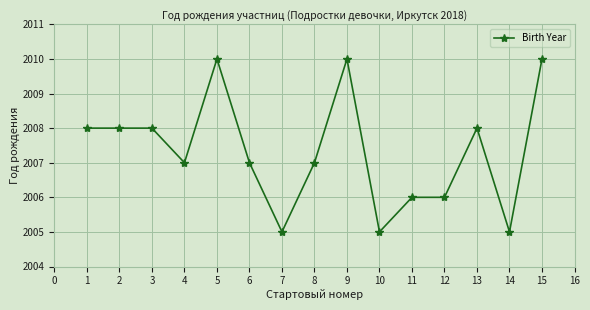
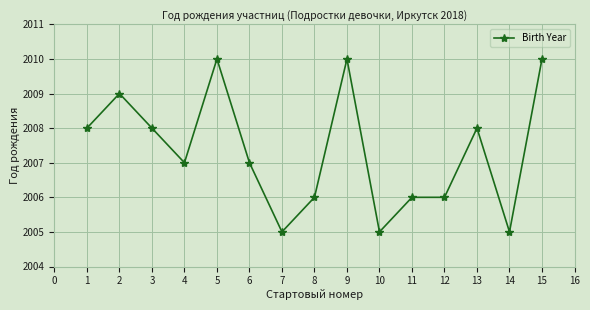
2: 2008 -> 2009
8: 2007 -> 2006
